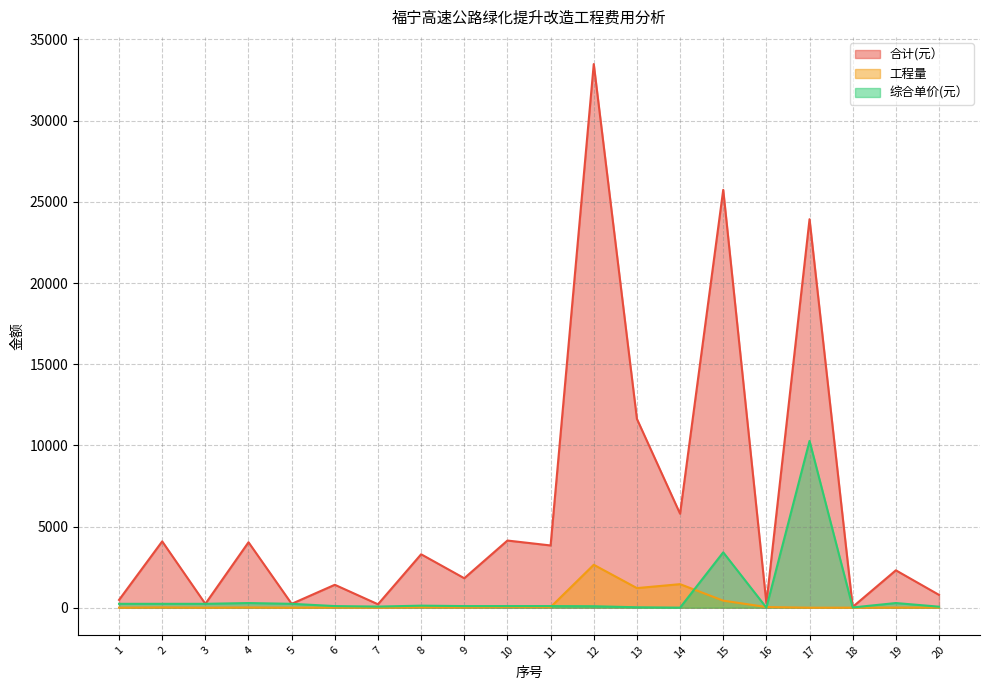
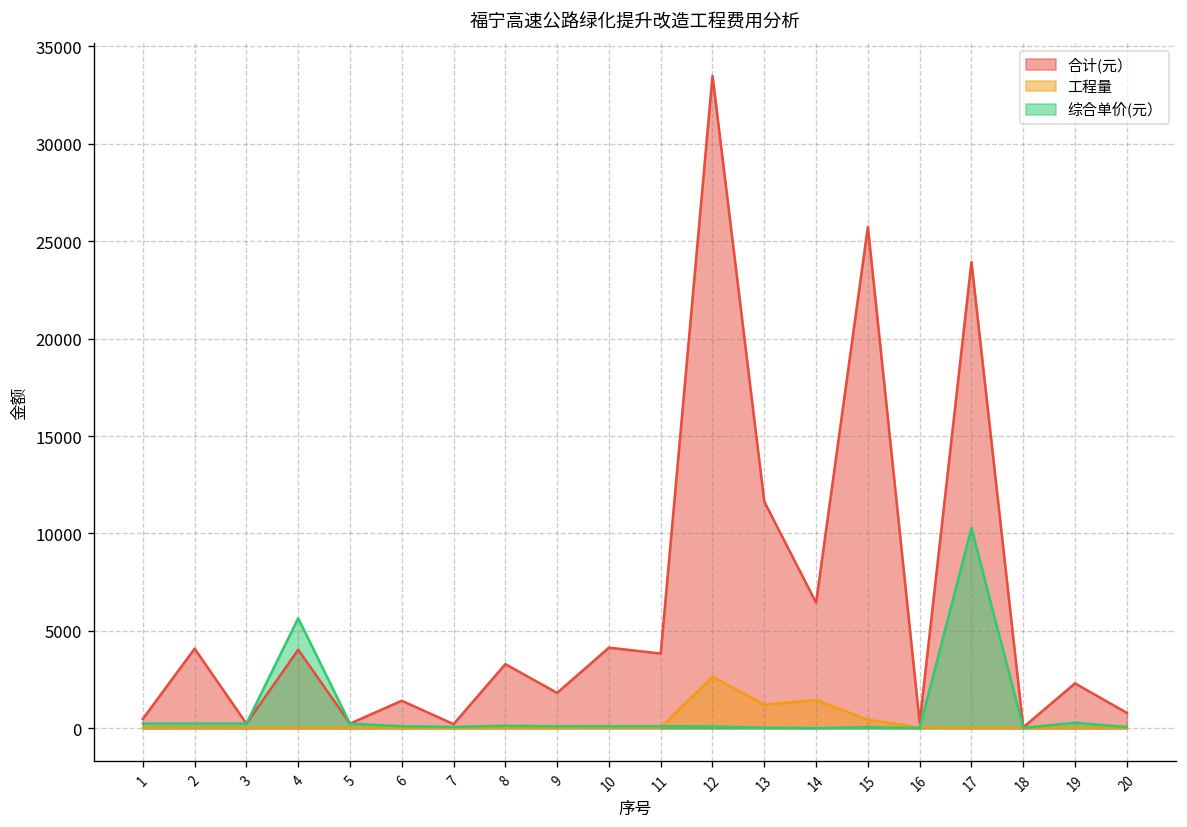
综合单价(元）, 4: 300 -> 5600
合计(元）, 14: 5800 -> 6400
综合单价(元）, 15: 3400 -> 100
